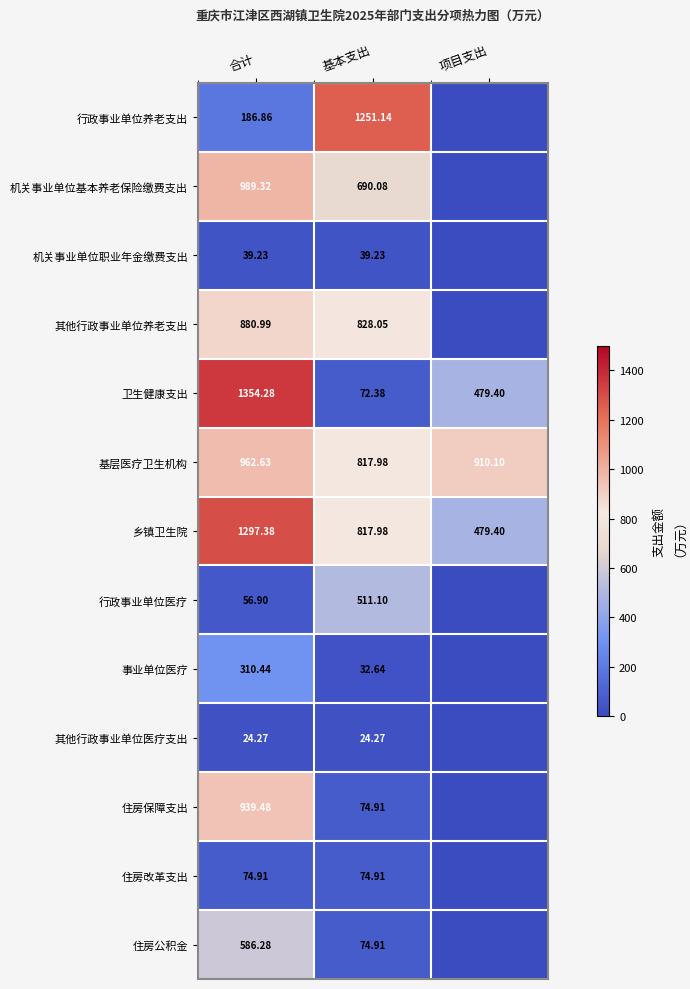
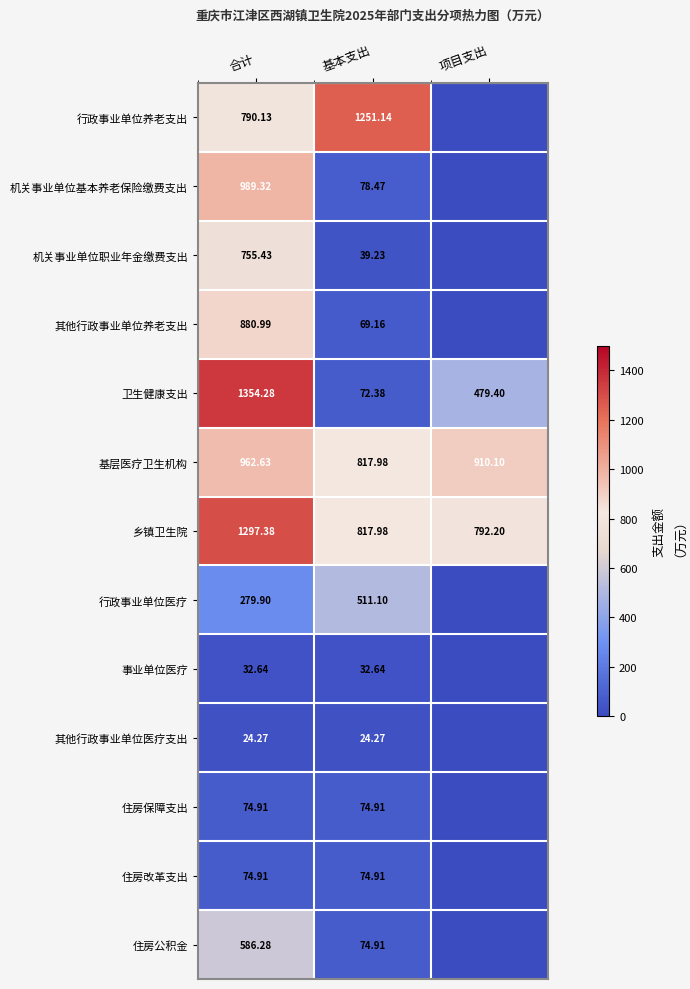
行政事业单位养老支出, 合计: 186.86 -> 790.13
机关事业单位基本养老保险缴费支出, 基本支出: 690.08 -> 78.47
机关事业单位职业年金缴费支出, 合计: 39.23 -> 755.43
其他行政事业单位养老支出, 基本支出: 828.05 -> 69.16
乡镇卫生院, 项目支出: 479.40 -> 792.20
行政事业单位医疗, 合计: 56.90 -> 279.90
事业单位医疗, 合计: 310.44 -> 32.64
住房保障支出, 合计: 939.48 -> 74.91
